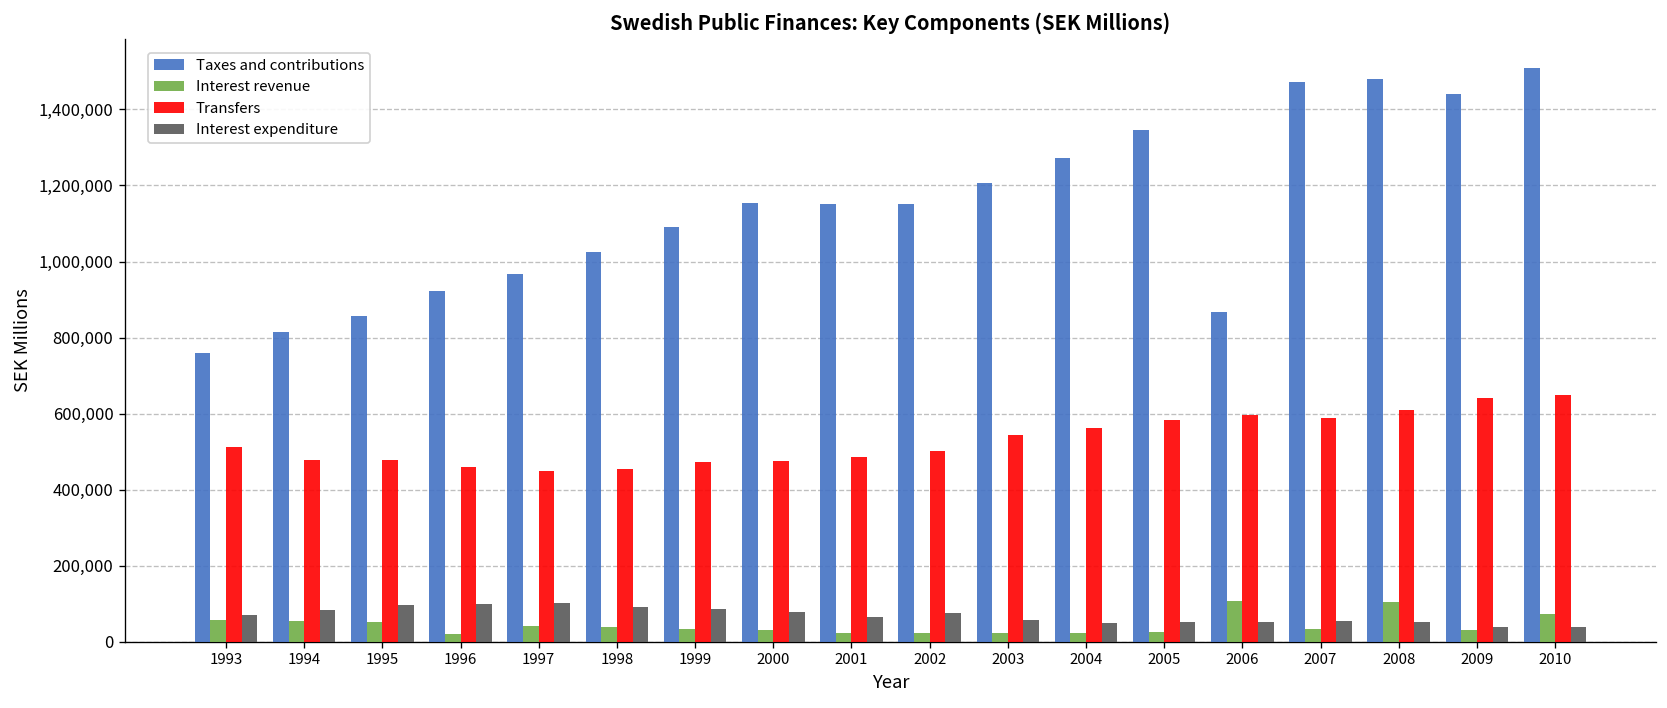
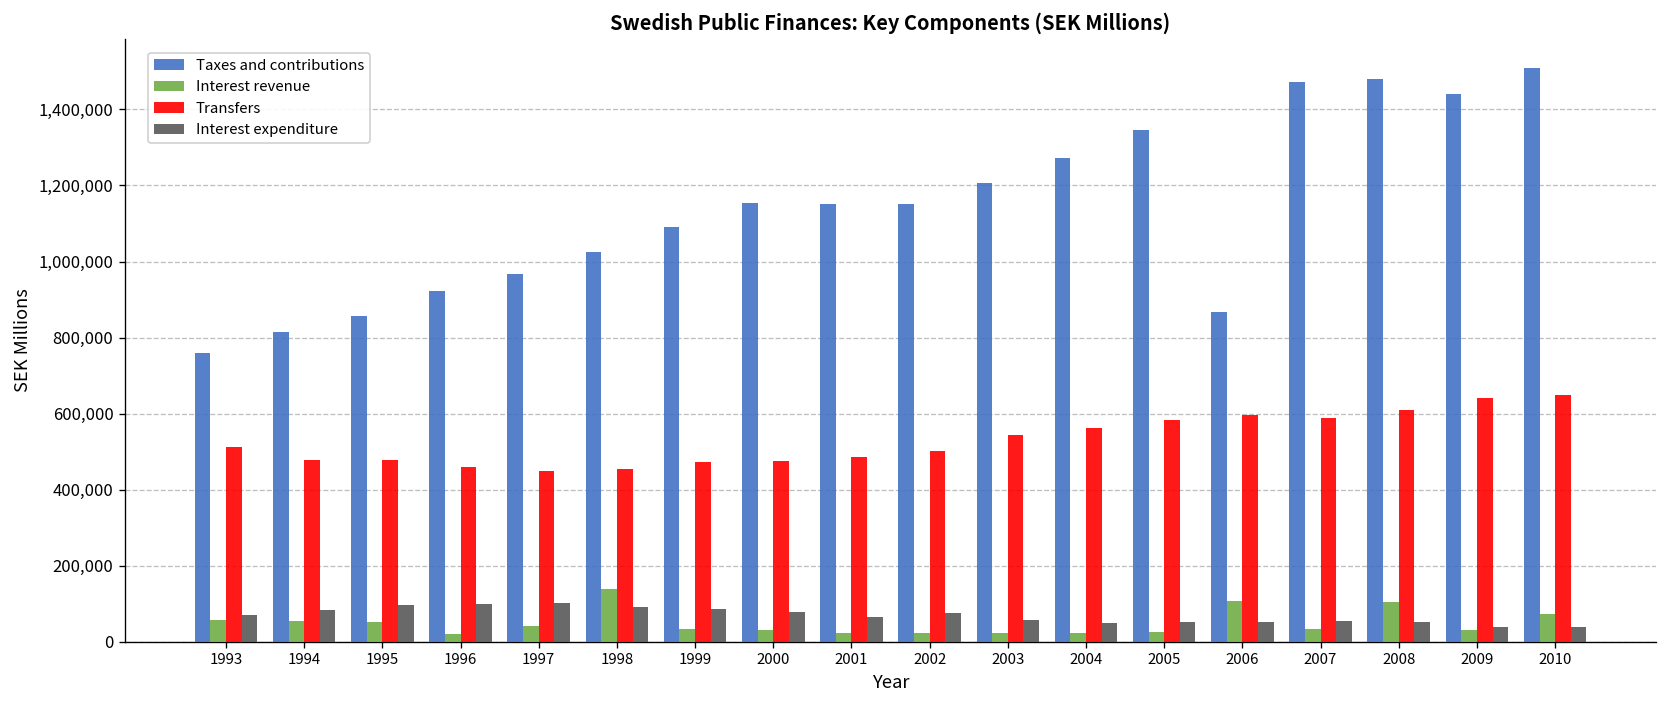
Interest revenue, 1998: 40,000 -> 140,000
